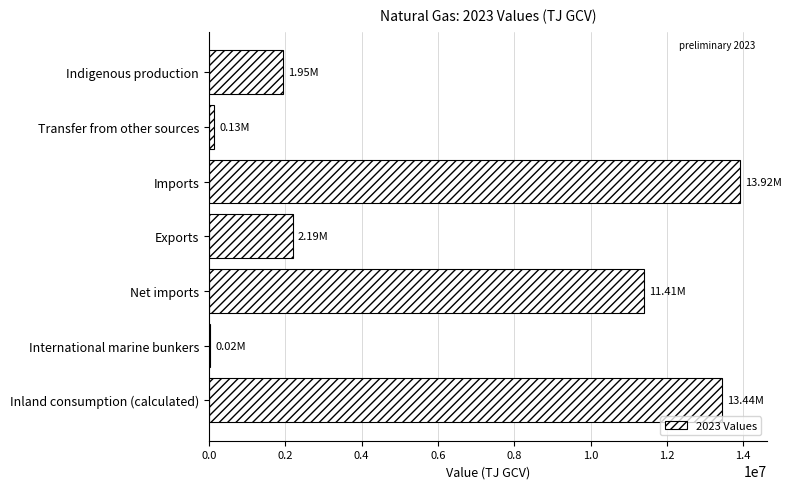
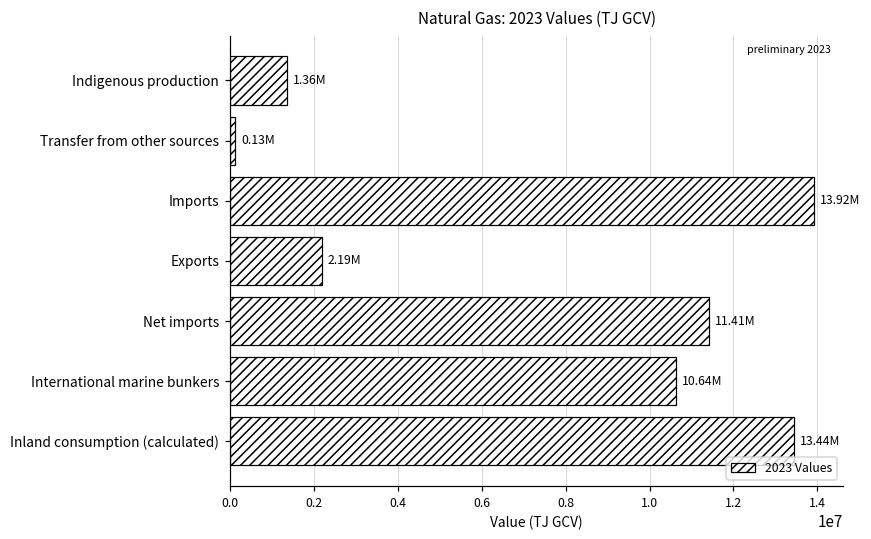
Indigenous production: 1.95M -> 1.36M
International marine bunkers: 0.02M -> 10.64M
